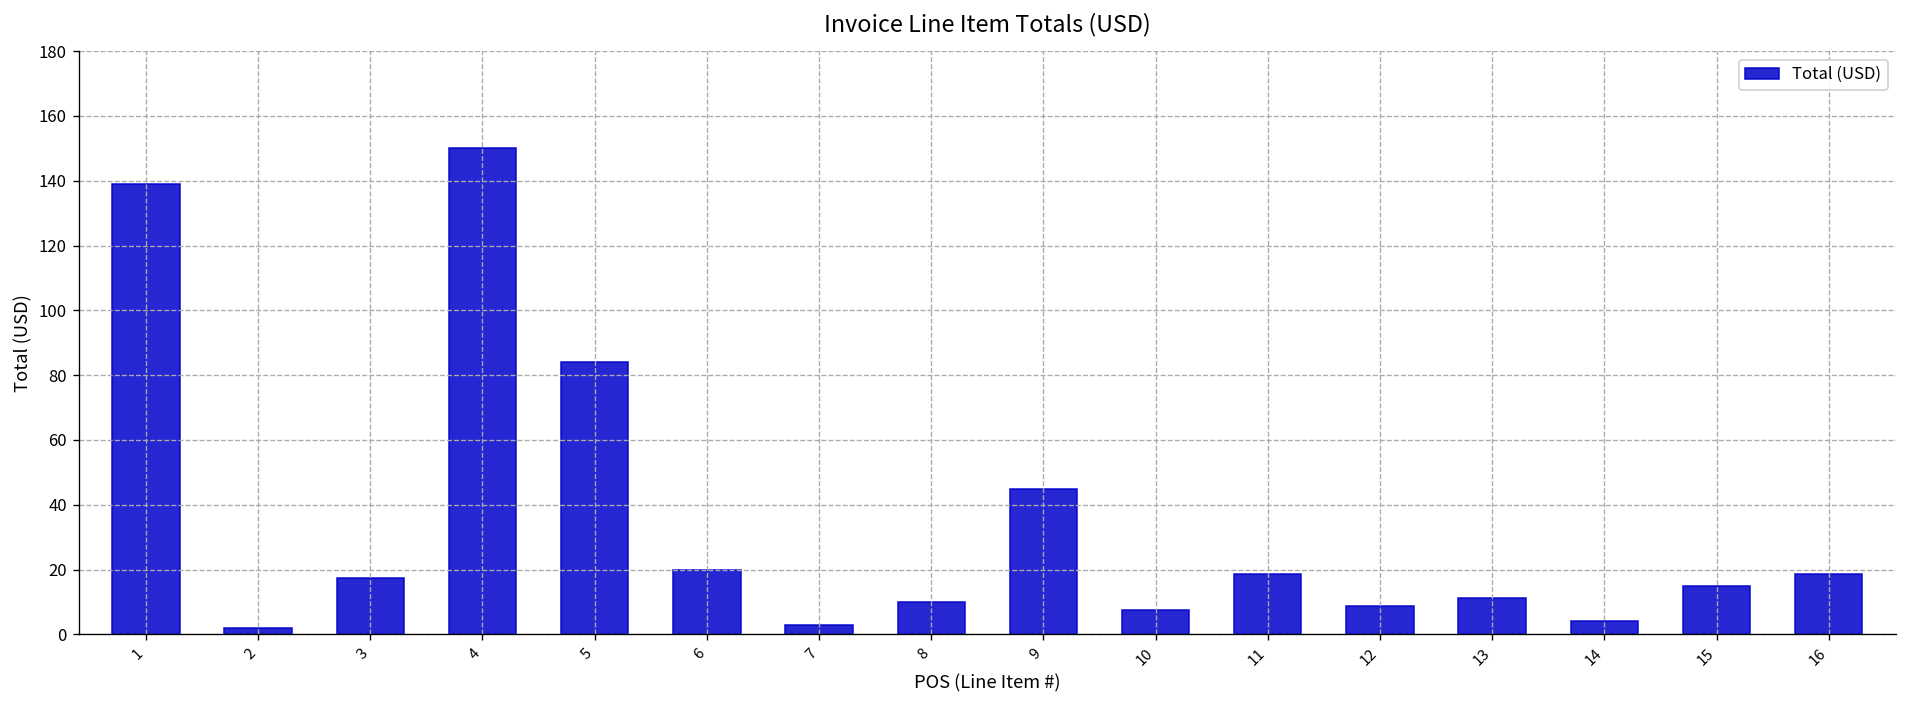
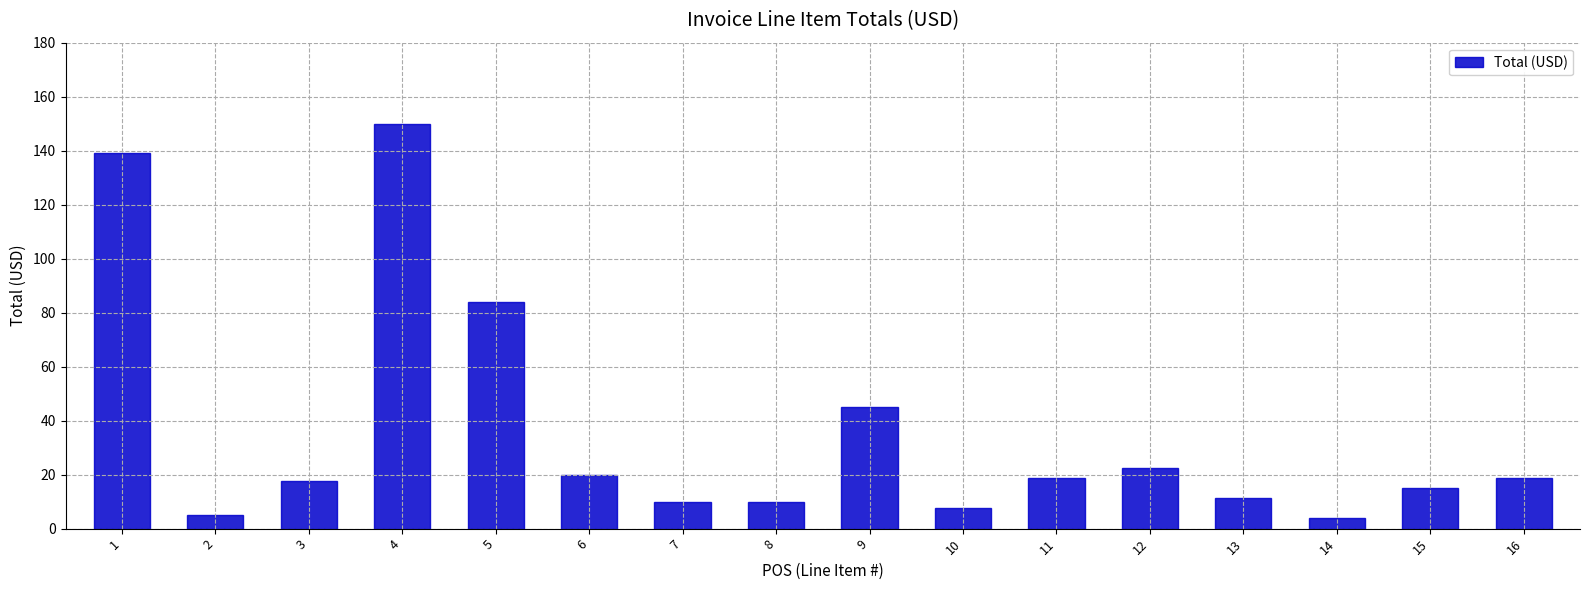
2: 2 -> 5
7: 3 -> 10
12: 9 -> 23
